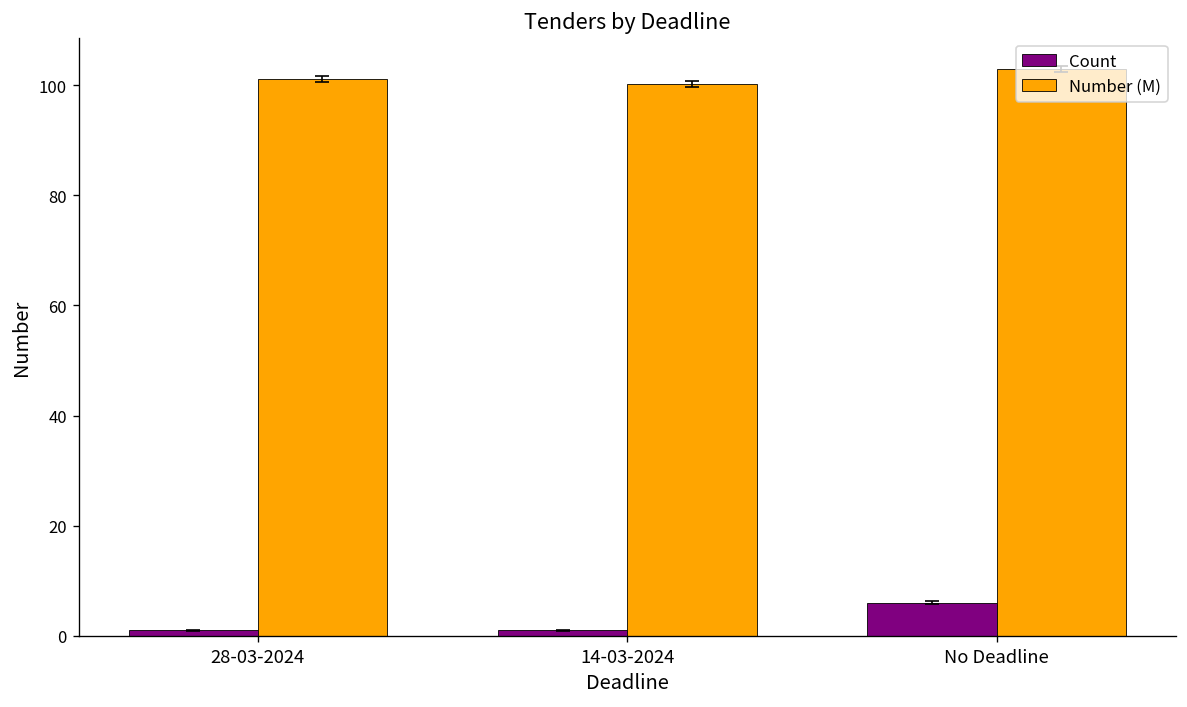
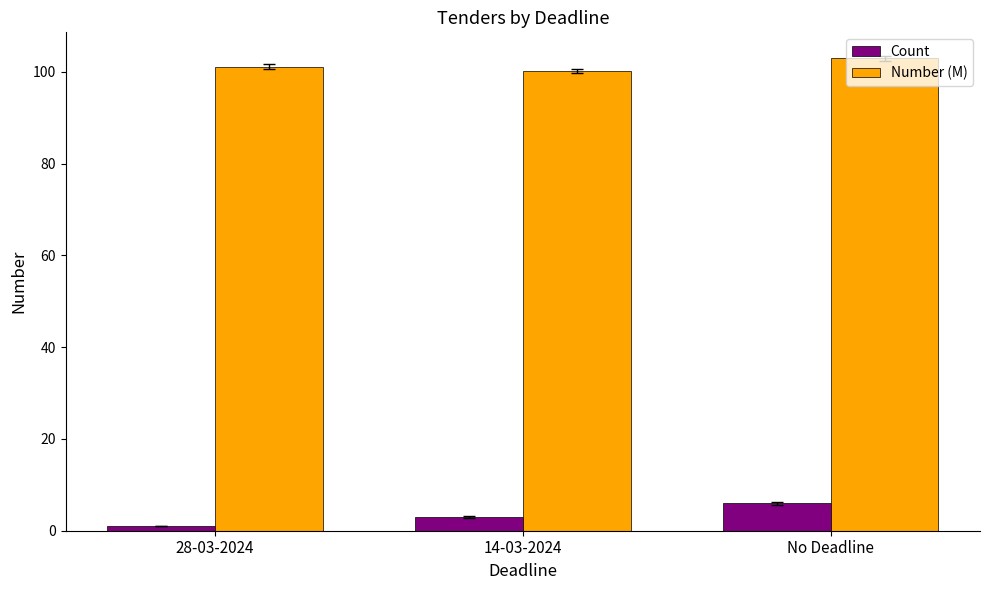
Count, 14-03-2024: 1 -> 3
